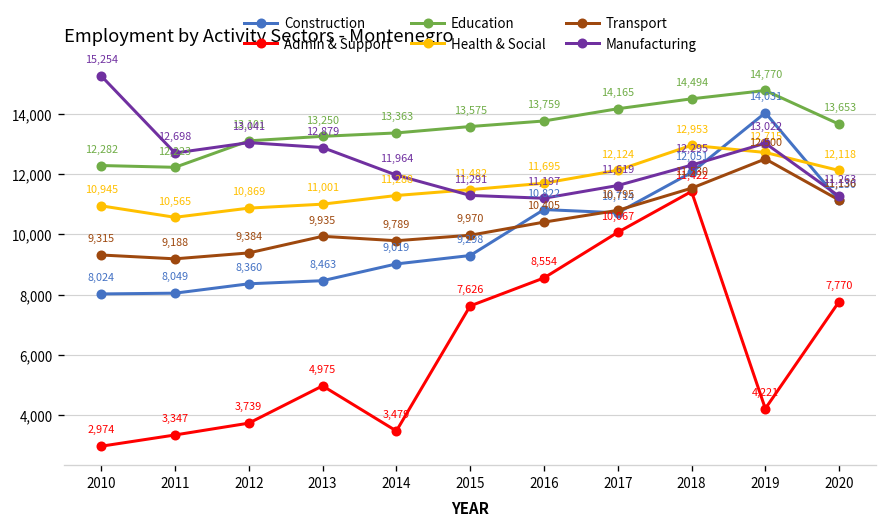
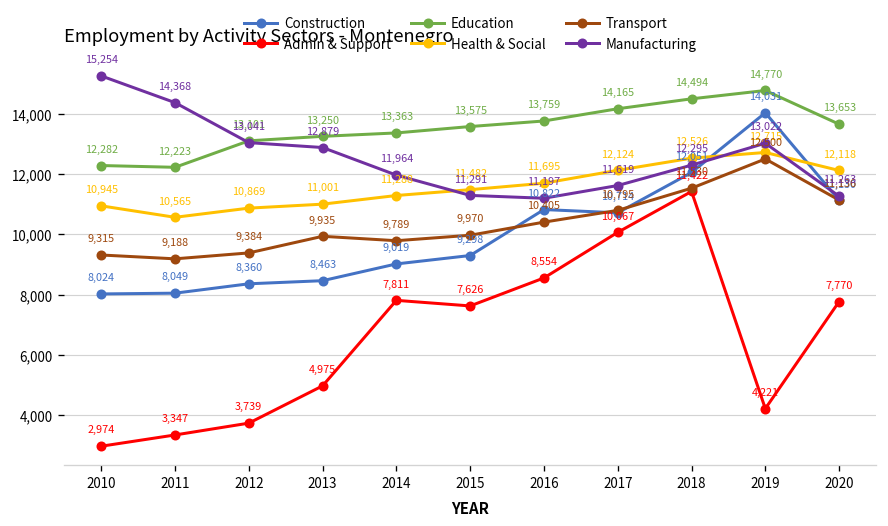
Manufacturing, 2011: 12,698 -> 14,368
Admin & Support, 2014: 3,479 -> 7,811
Health & Social, 2018: 12,953 -> 12,526
